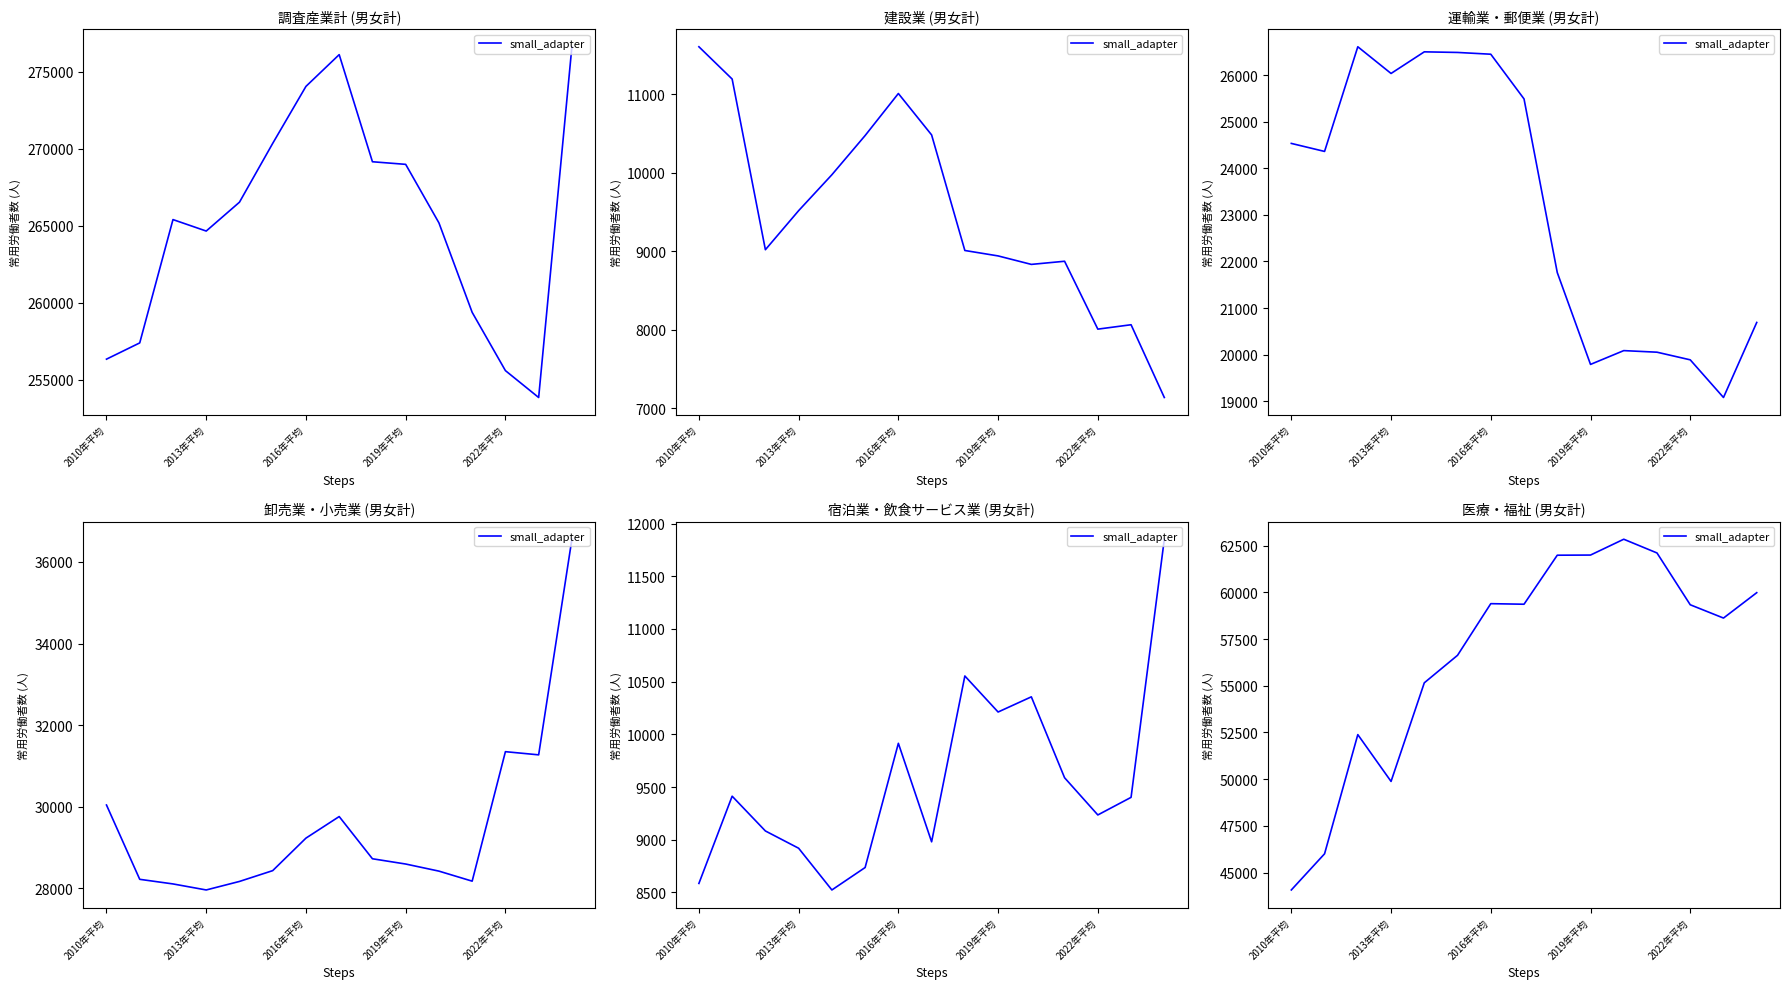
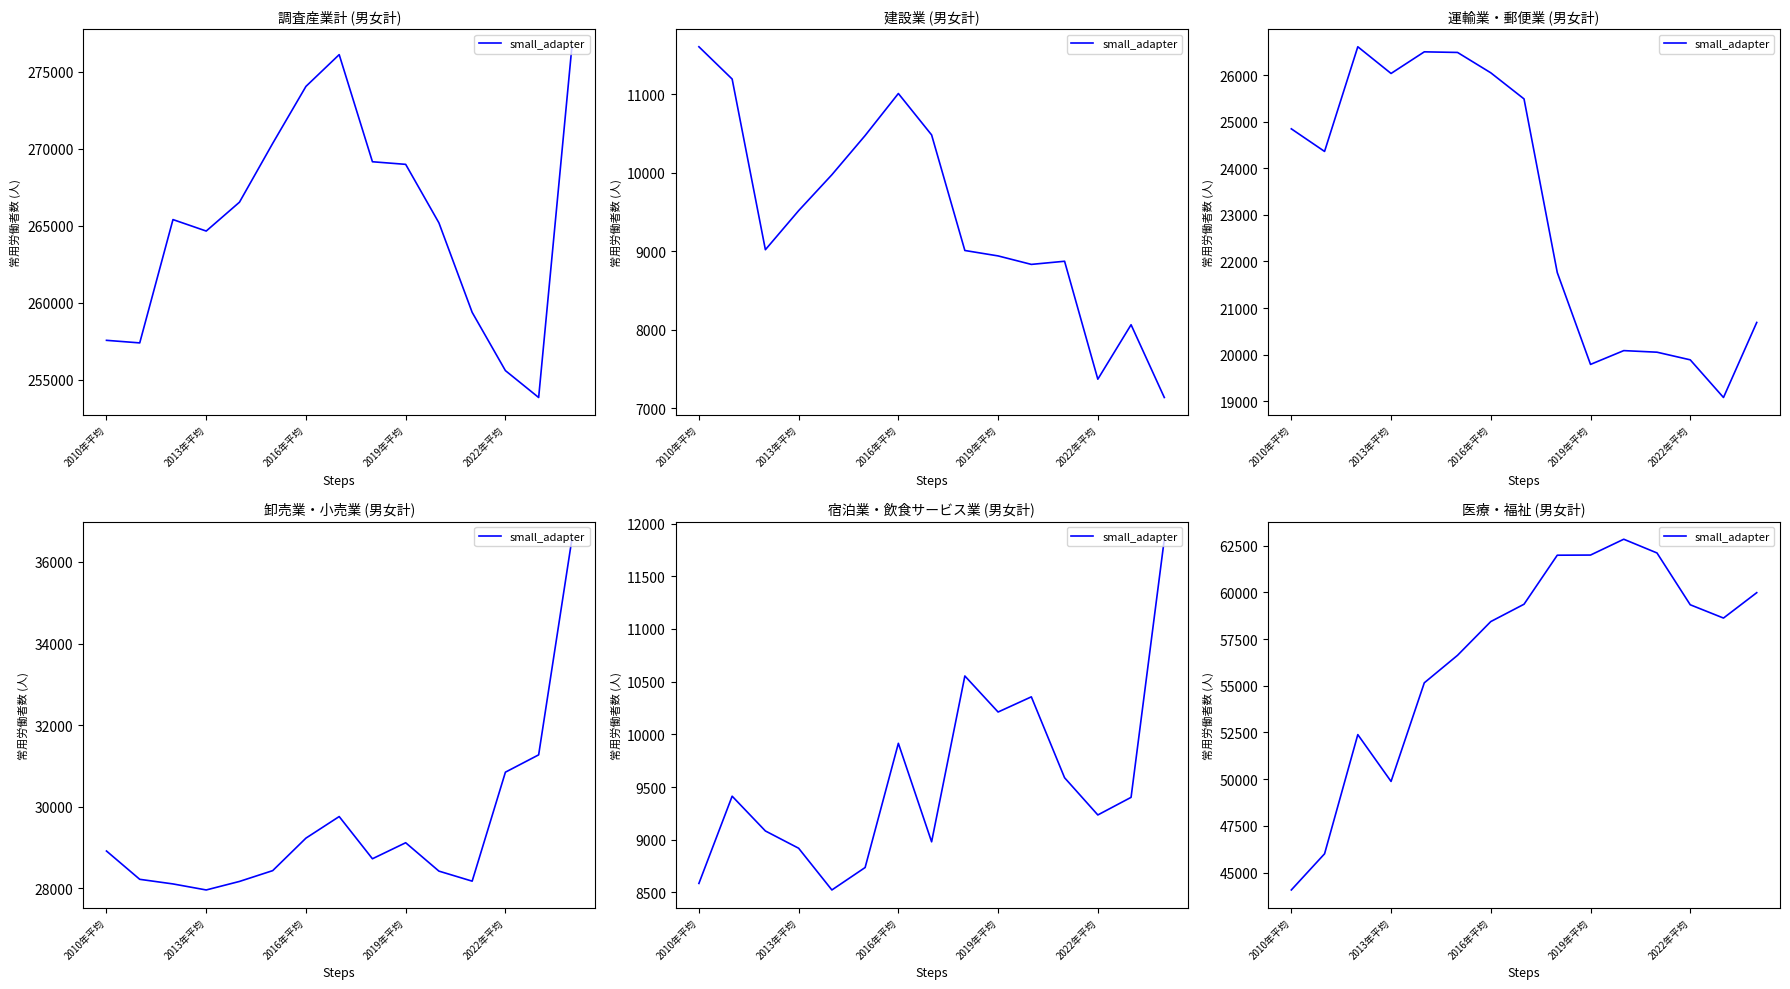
調査産業計 (男女計), 2010年平均: 256300 -> 257600
建設業 (男女計), 2022年平均: 8000 -> 7400
運輸業・郵便業 (男女計), 2010年平均: 24500 -> 24800
運輸業・郵便業 (男女計), 2016年平均: 26400 -> 26000
卸売業・小売業 (男女計), 2010年平均: 30000 -> 28900
卸売業・小売業 (男女計), 2019年平均: 28600 -> 29100
卸売業・小売業 (男女計), 2022年平均: 31300 -> 30800
医療・福祉 (男女計), 2016年平均: 59400 -> 58400
